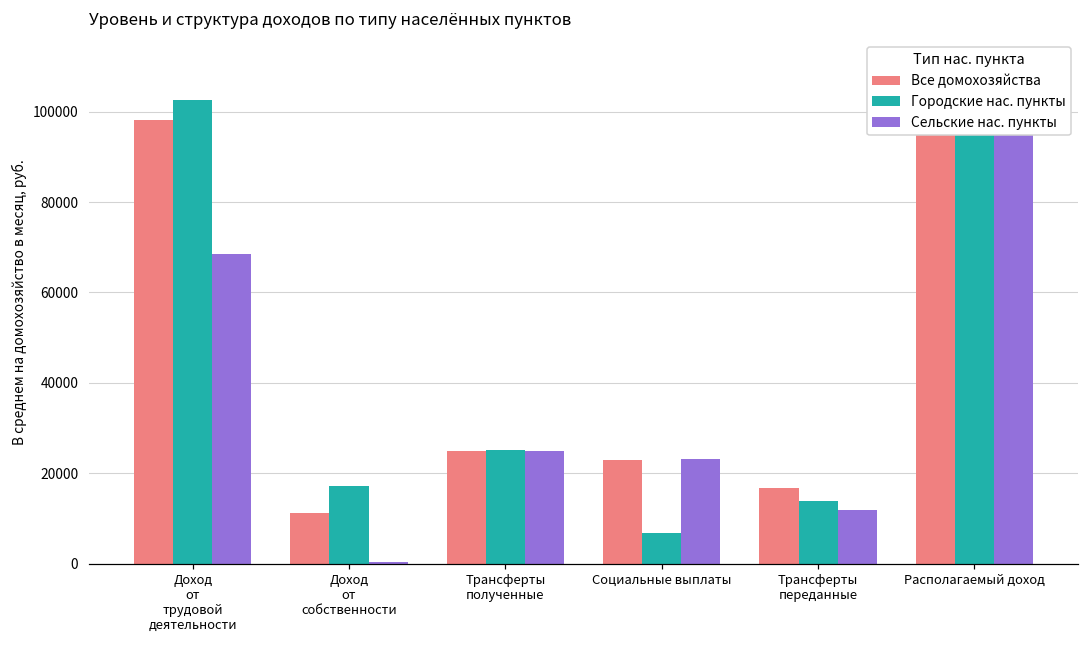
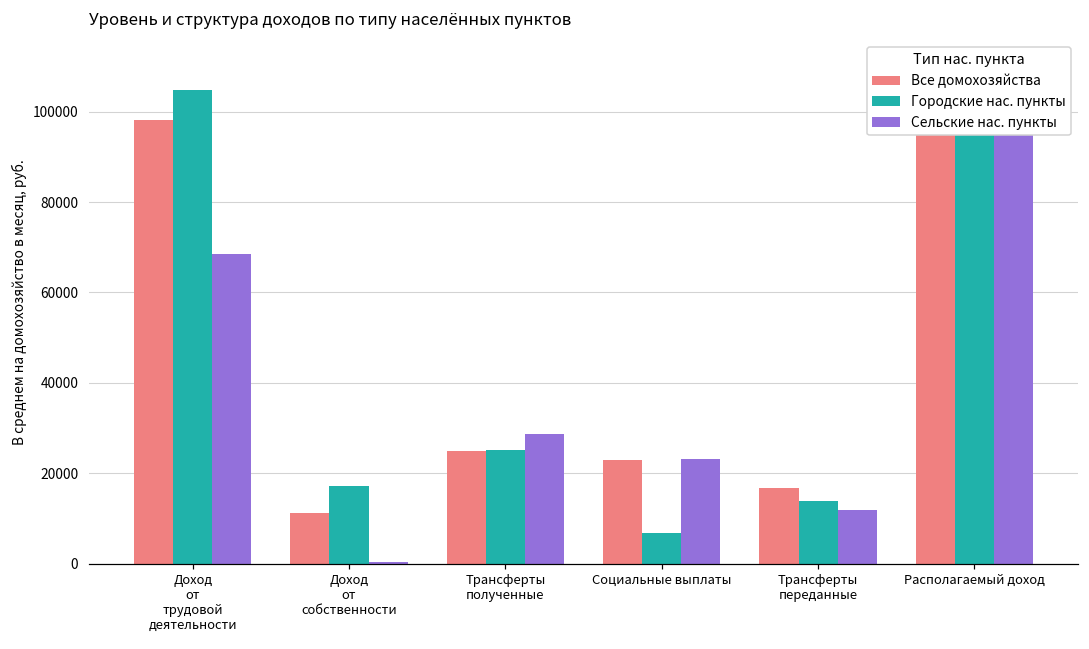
Городские нас. пункты, Доход от трудовой деятельности: 103000 -> 105000
Сельские нас. пункты, Трансферты полученные: 25000 -> 29000
